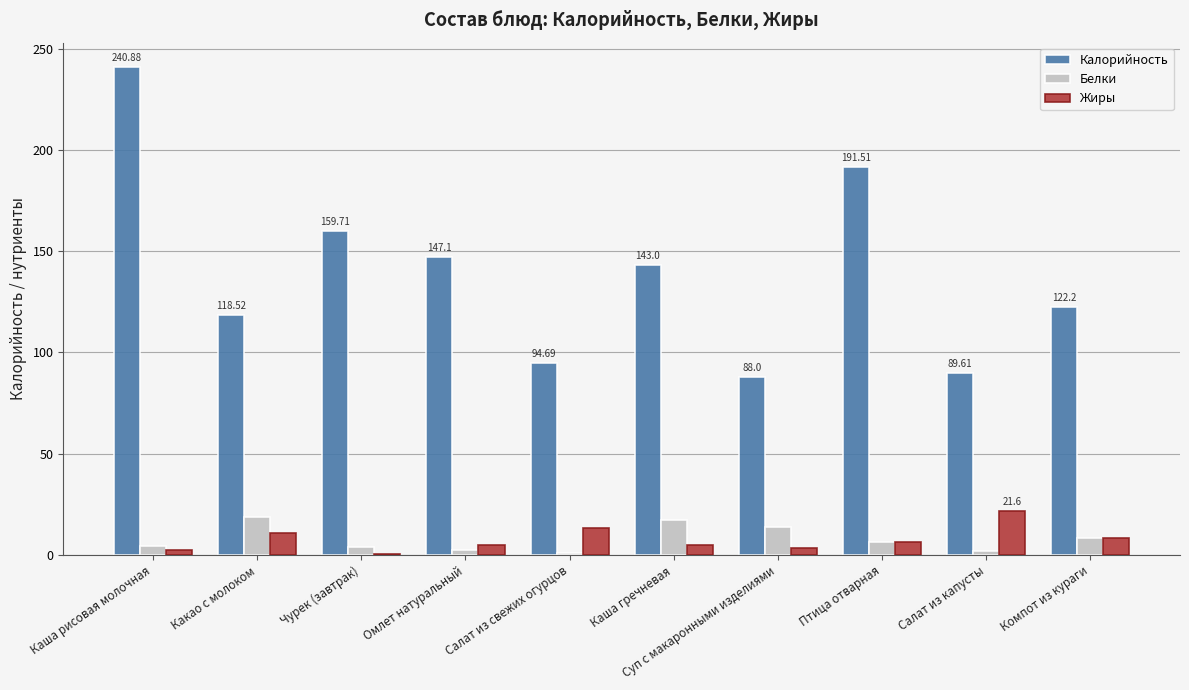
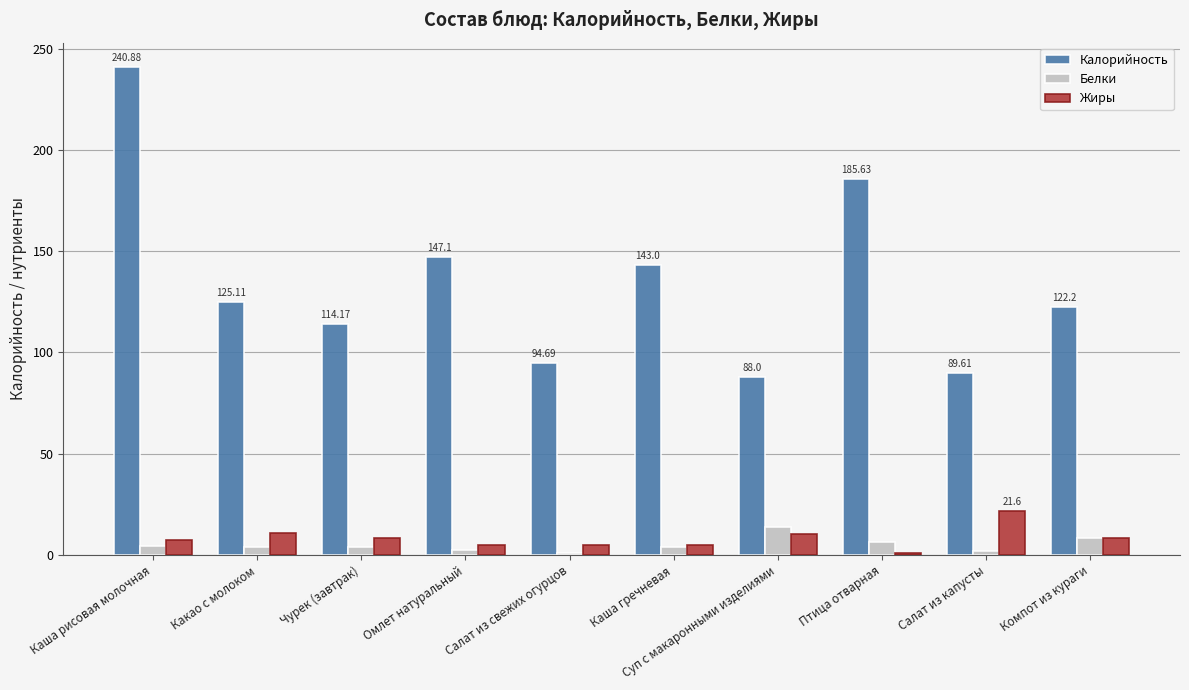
Жиры, Каша рисовая молочная: 2 -> 7
Калорийность, Какао с молоком: 118.52 -> 125.11
Белки, Какао с молоком: 19 -> 4
Калорийность, Чурек (завтрак): 159.71 -> 114.17
Жиры, Чурек (завтрак): 0 -> 8
Жиры, Салат из свежих огурцов: 14 -> 5
Белки, Каша гречневая: 17 -> 4
Жиры, Суп с макаронными изделиями: 3 -> 11
Калорийность, Птица отварная: 191.51 -> 185.63
Жиры, Птица отварная: 7 -> 1
